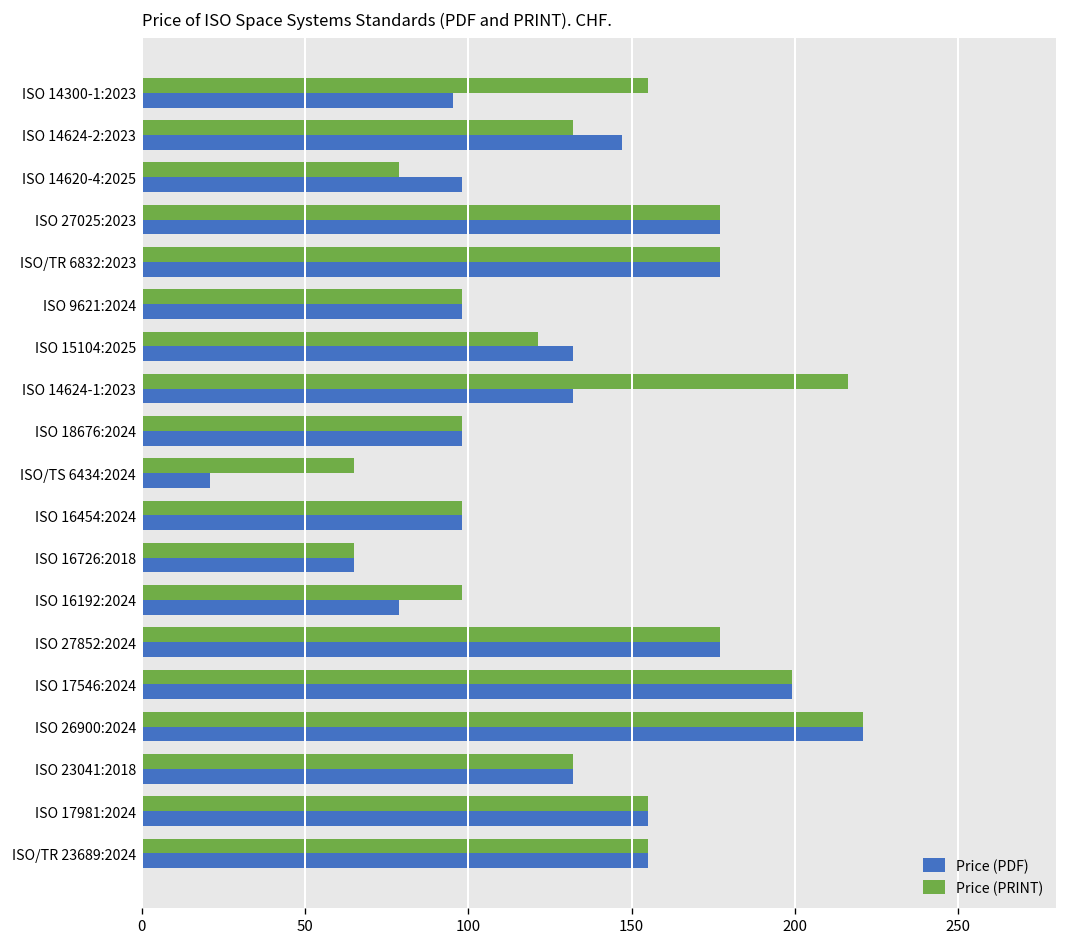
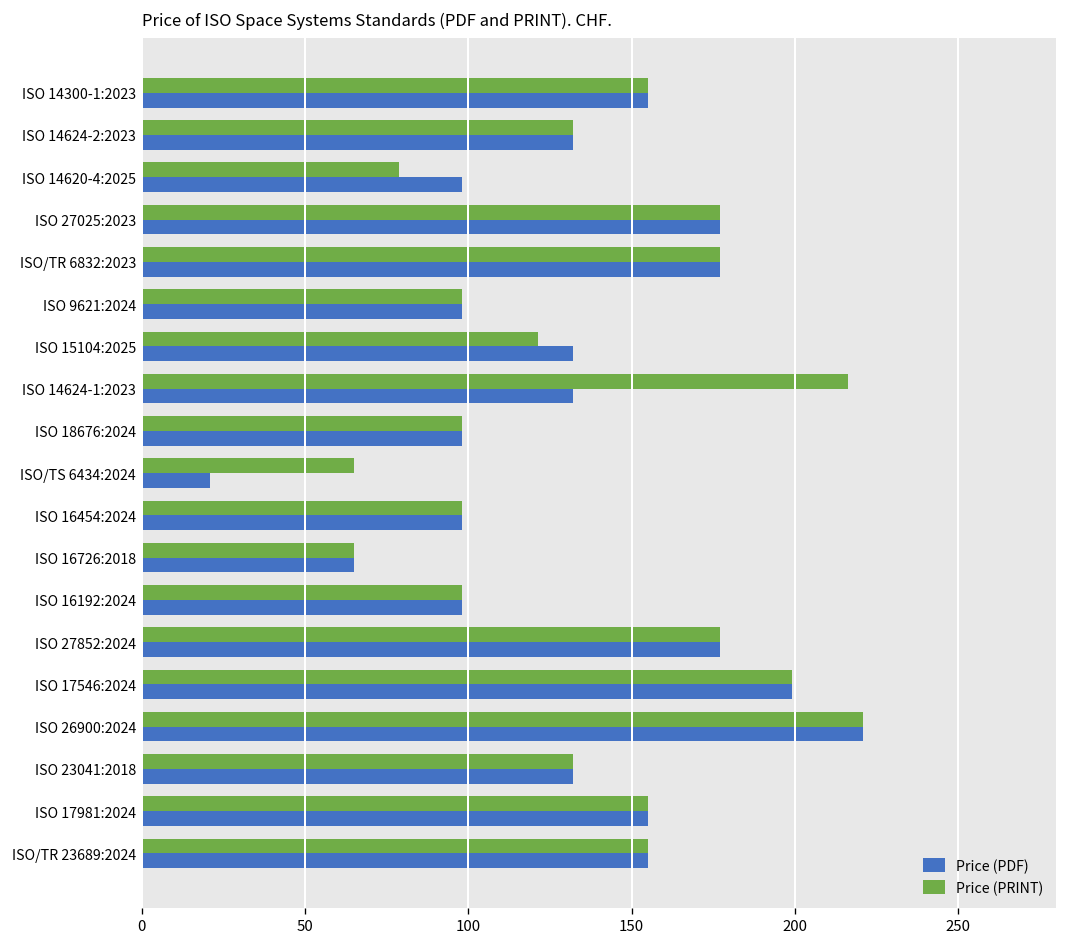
Price (PDF), ISO 14300-1:2023: 95 -> 155
Price (PDF), ISO 14624-2:2023: 147 -> 132
Price (PDF), ISO 16192:2024: 79 -> 98
